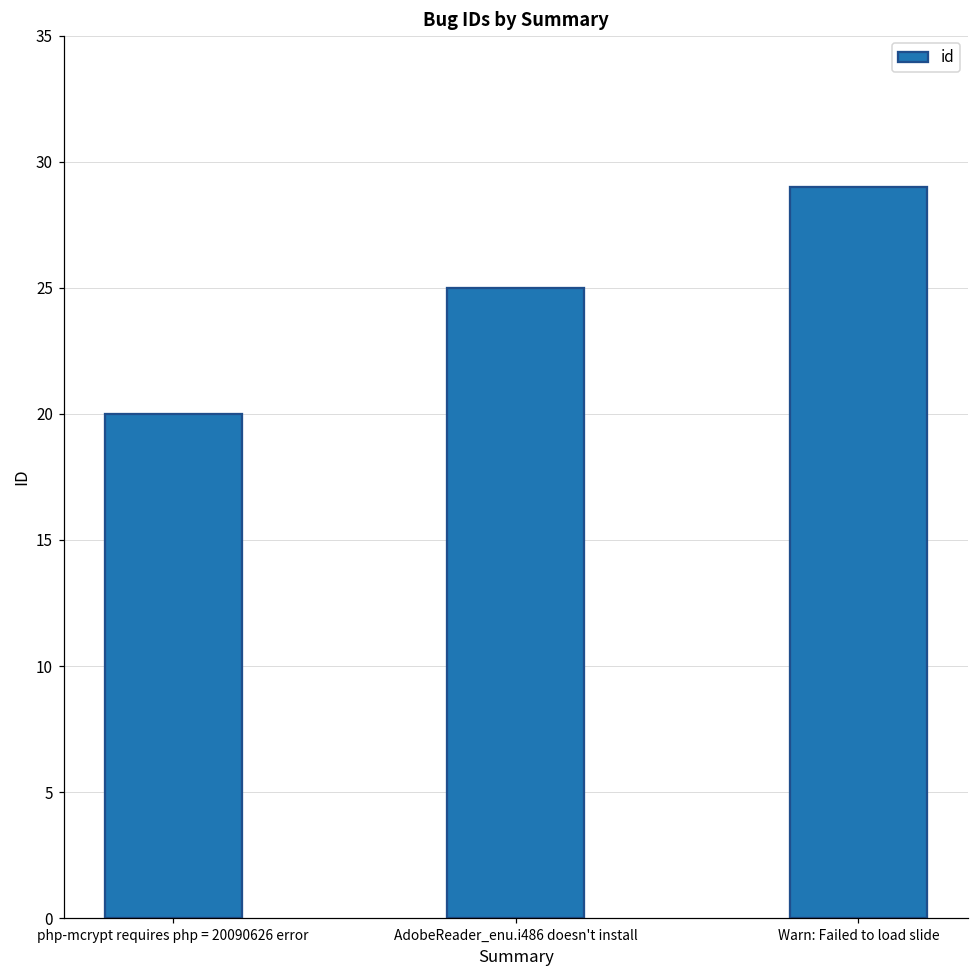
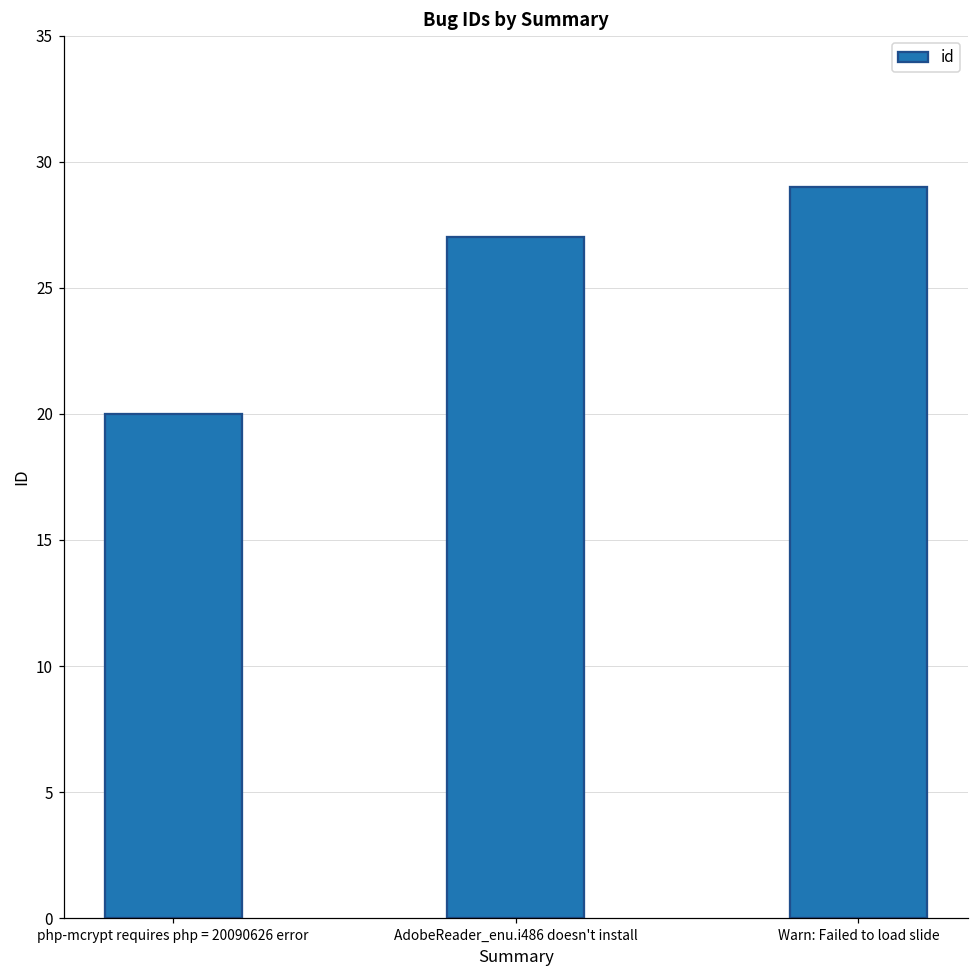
AdobeReader_enu.i486 doesn't install: 25 -> 27
